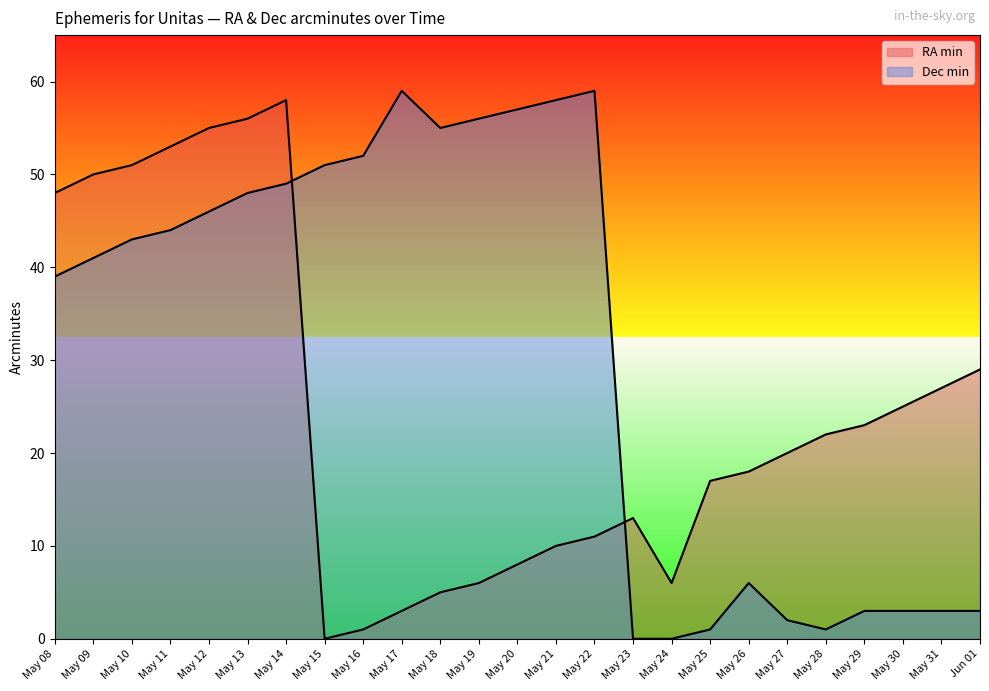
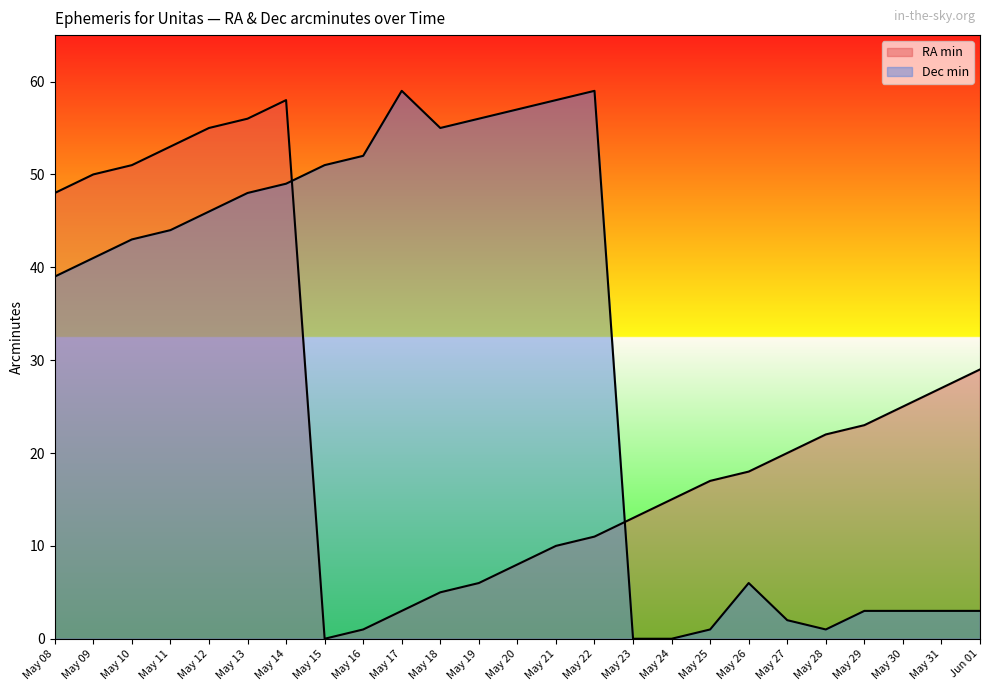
RA min, May 24: 6 -> 15
